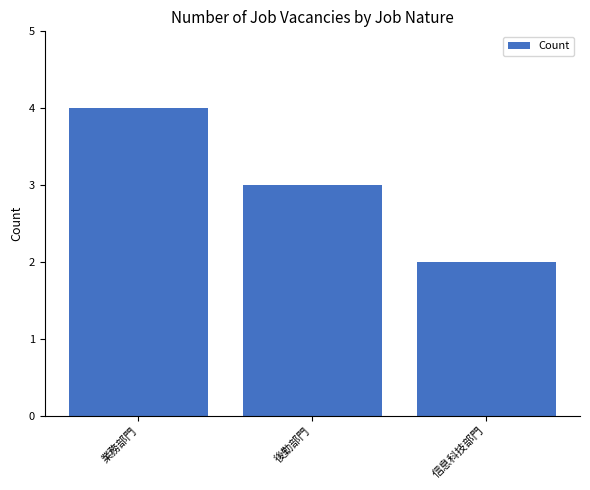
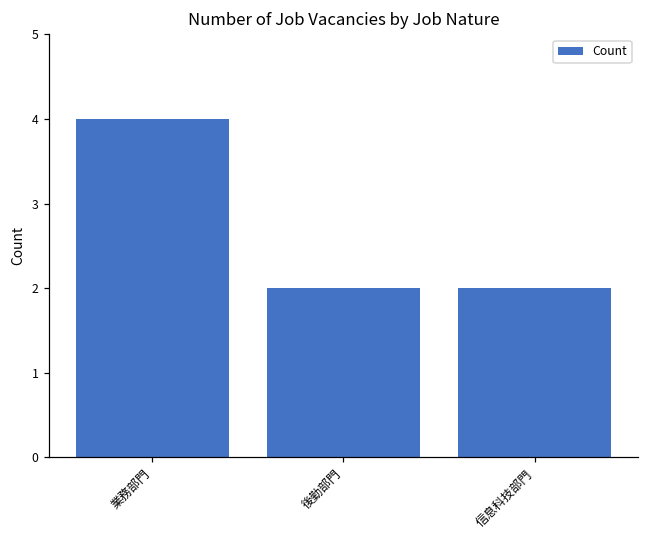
後勤部門: 3 -> 2
